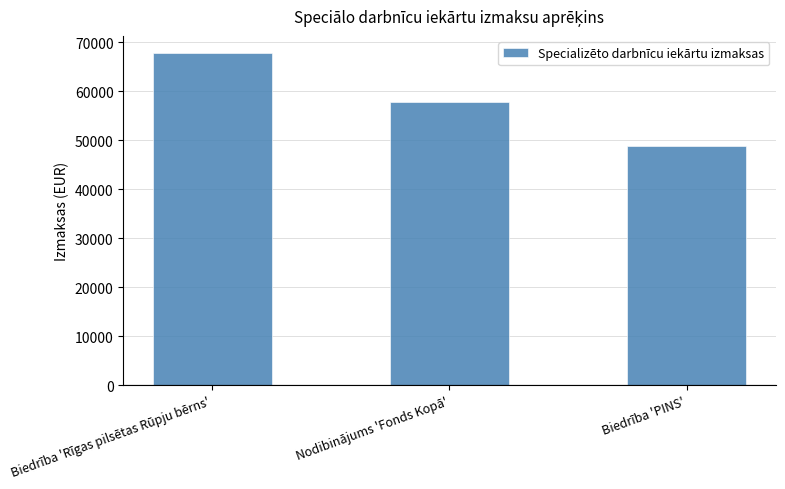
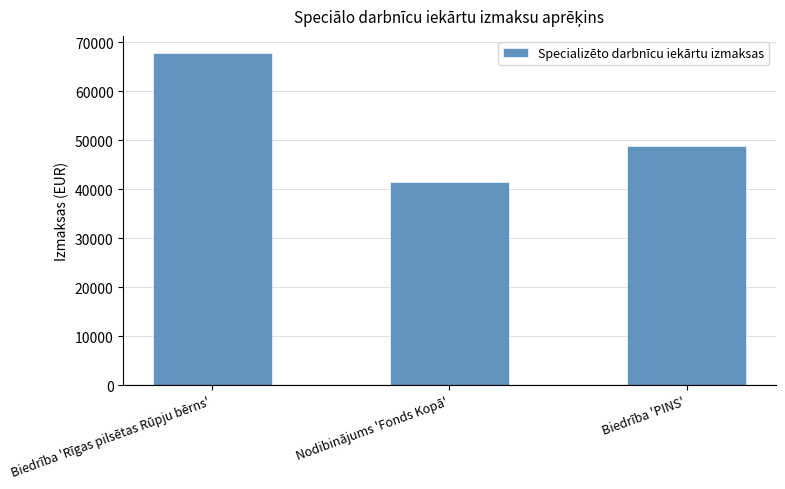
Nodibinājums 'Fonds Kopā': 58000 -> 41000
